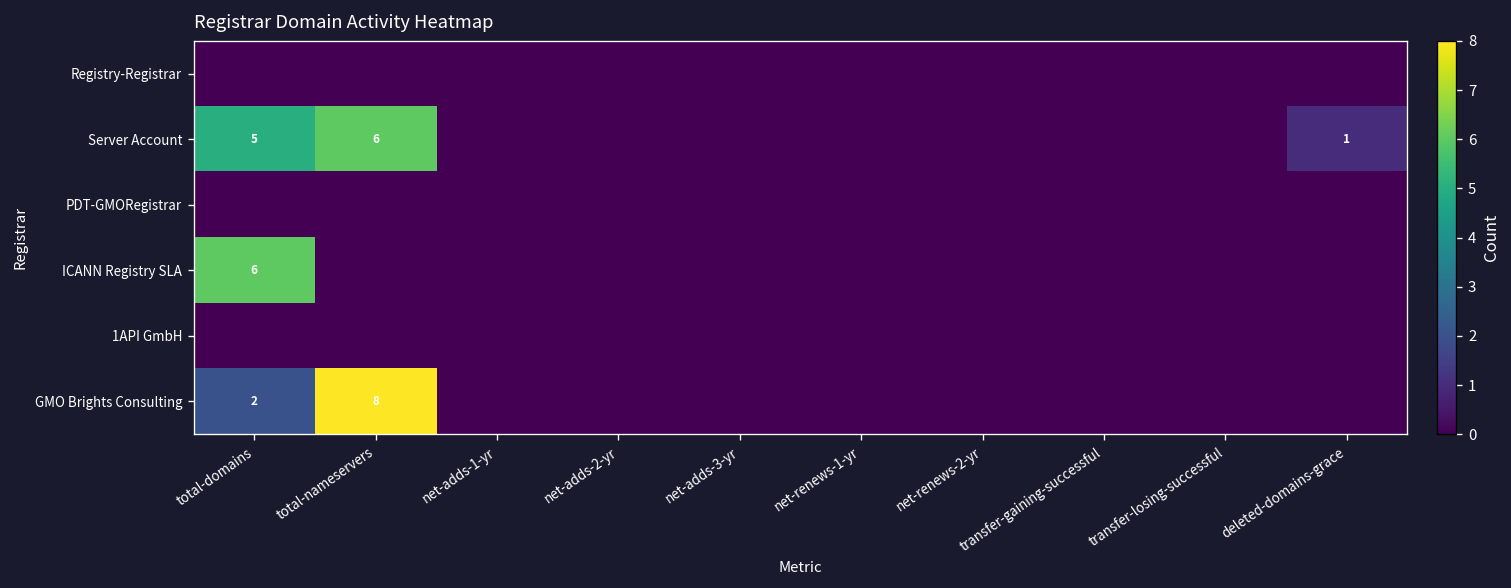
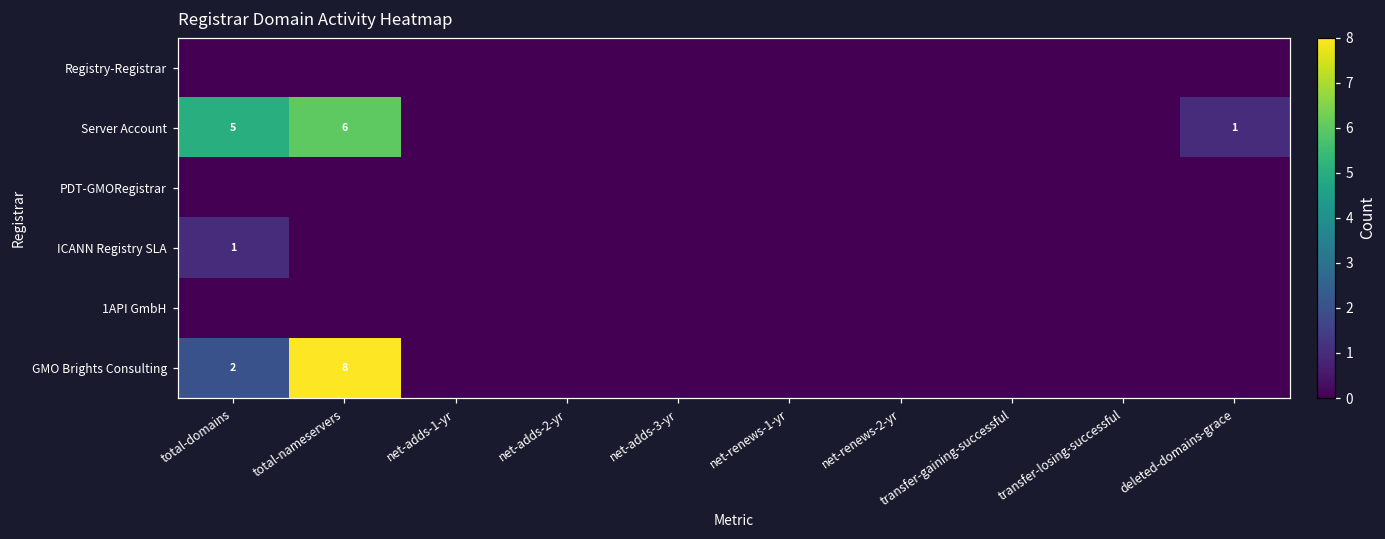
ICANN Registry SLA, total-domains: 6 -> 1
